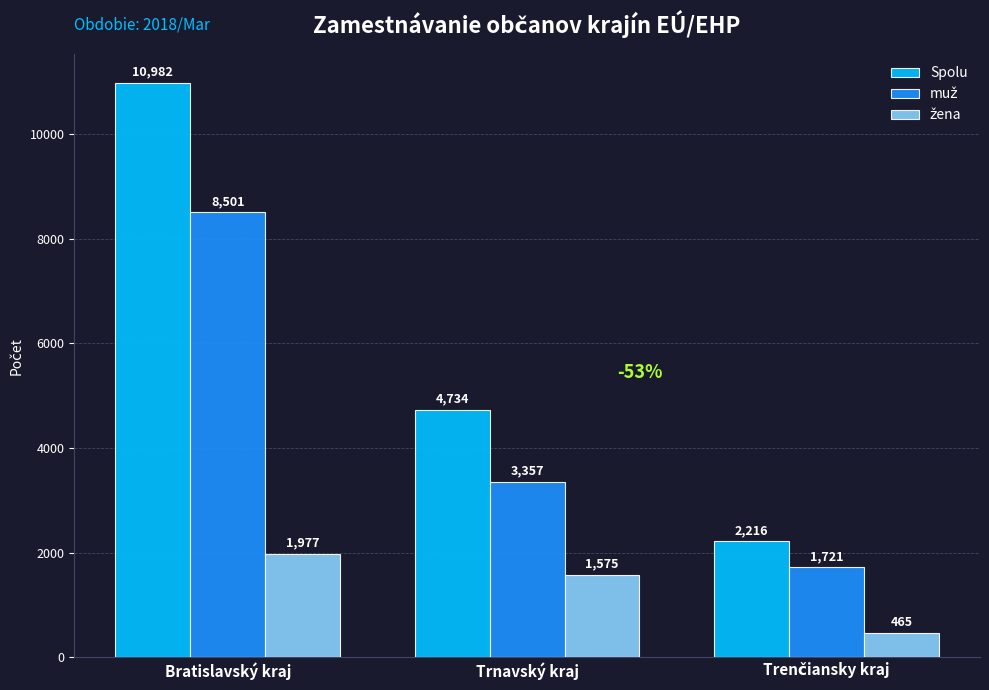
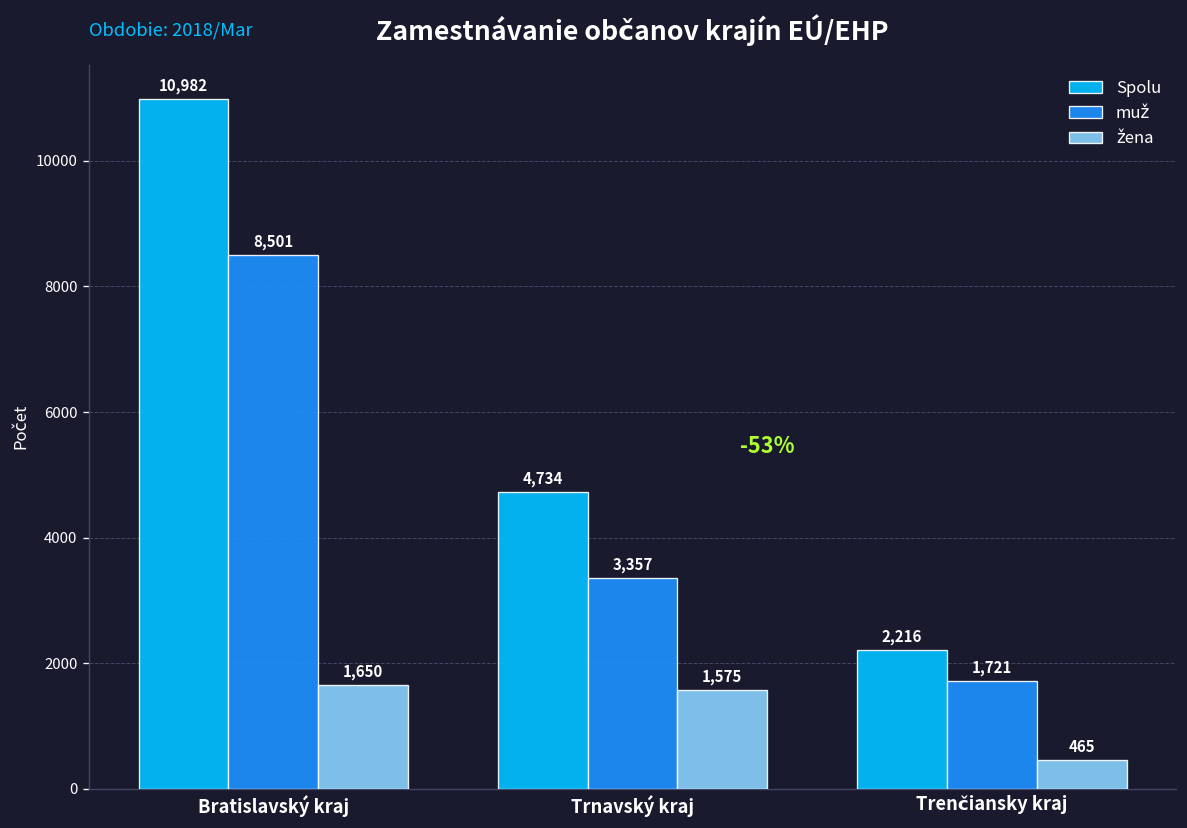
žena, Bratislavský kraj: 1,977 -> 1,650
